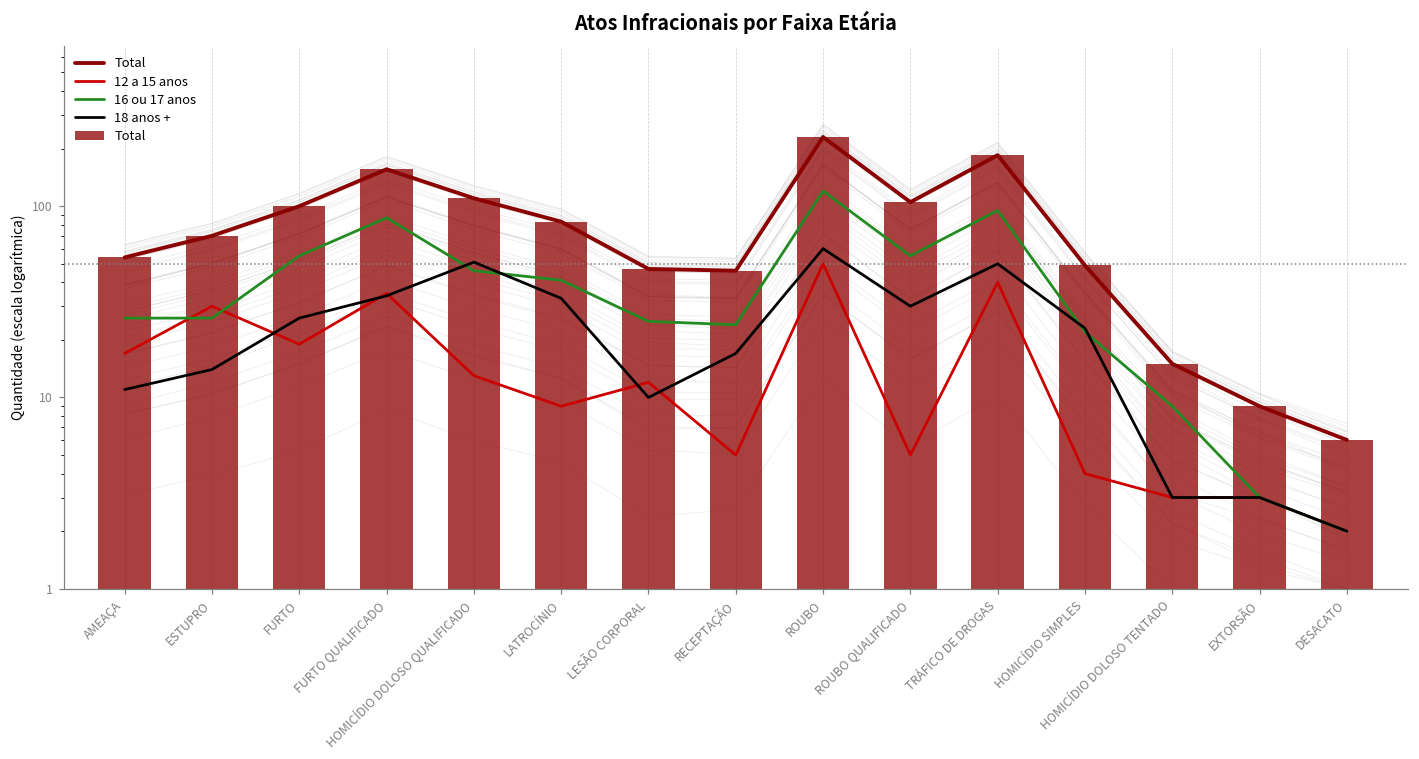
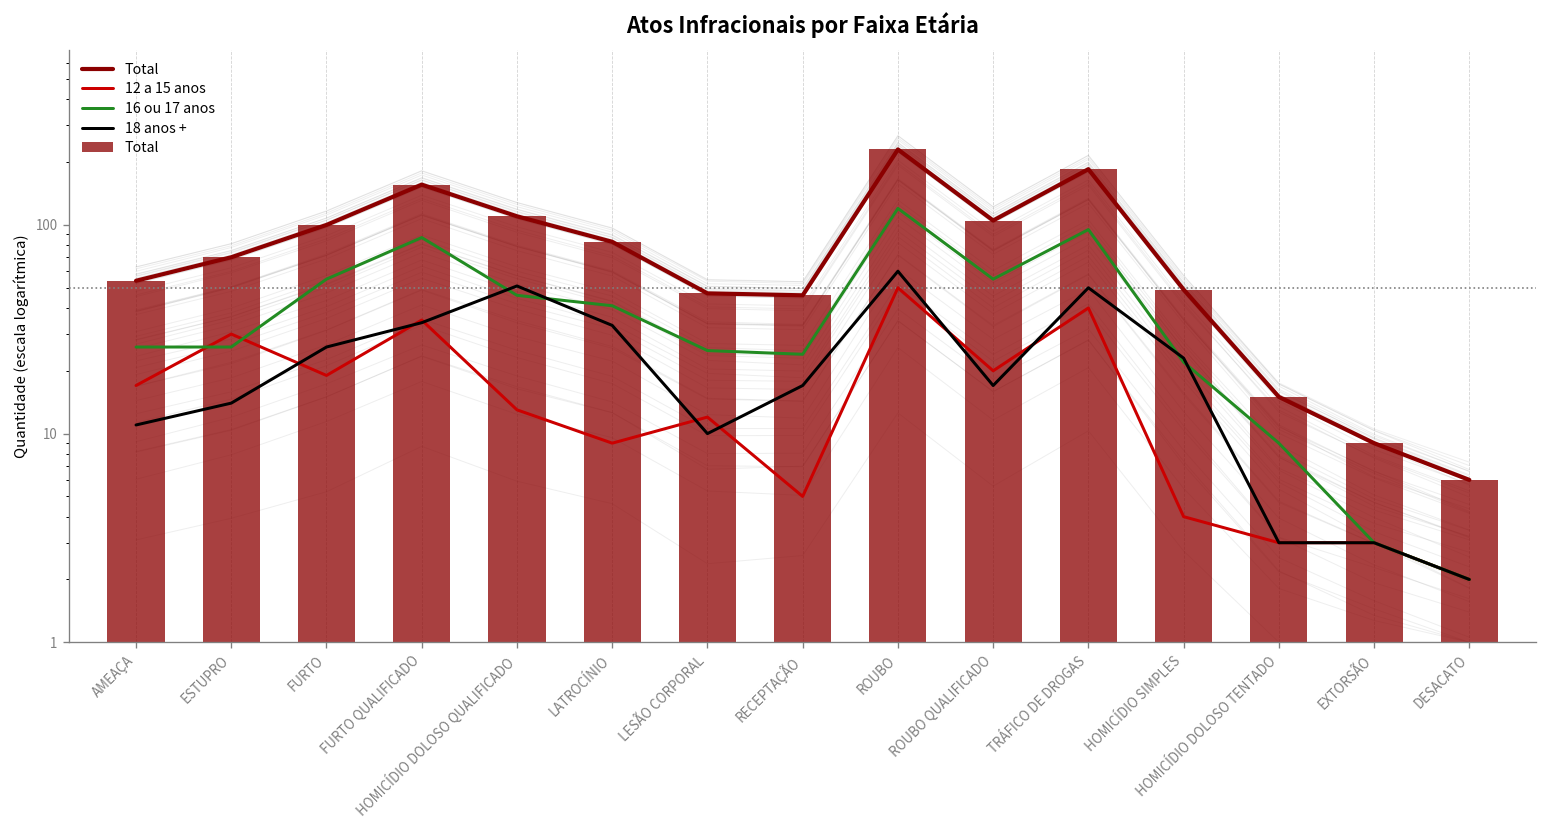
12 a 15 anos, ROUBO QUALIFICADO: 5 -> 20
18 anos +, ROUBO QUALIFICADO: 30 -> 17
